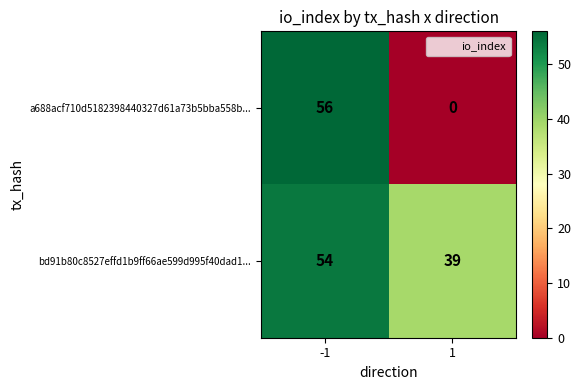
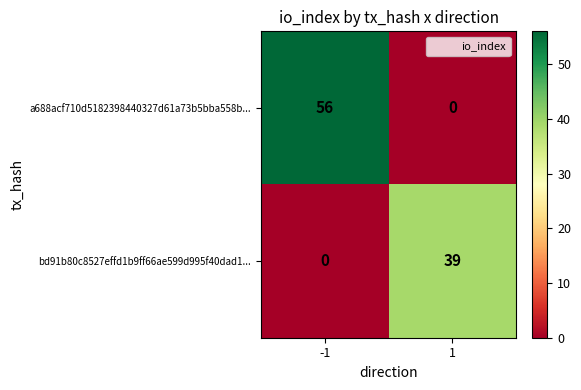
bd91b80c8527effd1b9ff66ae599d995f40dad1..., -1: 54 -> 0
